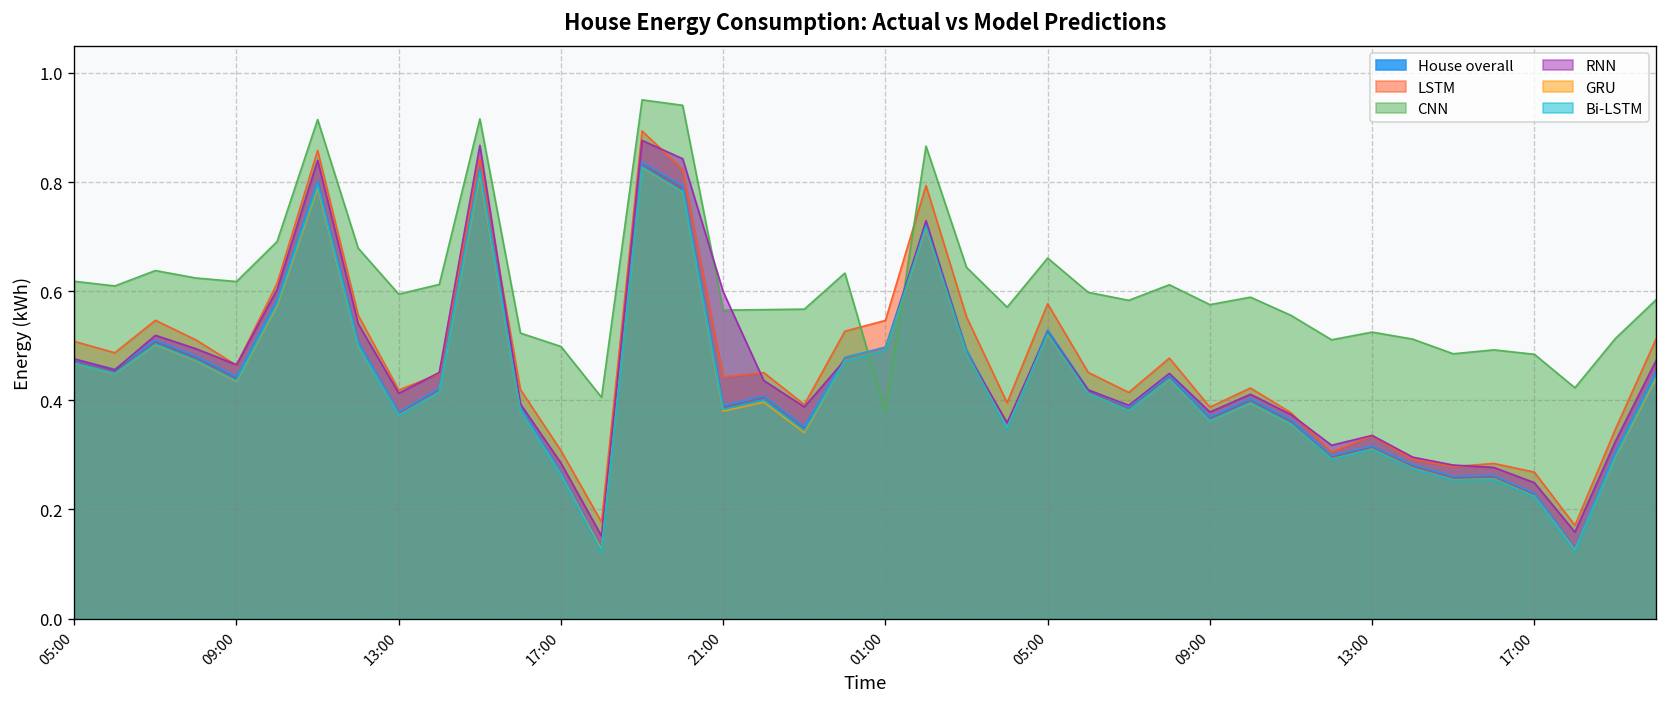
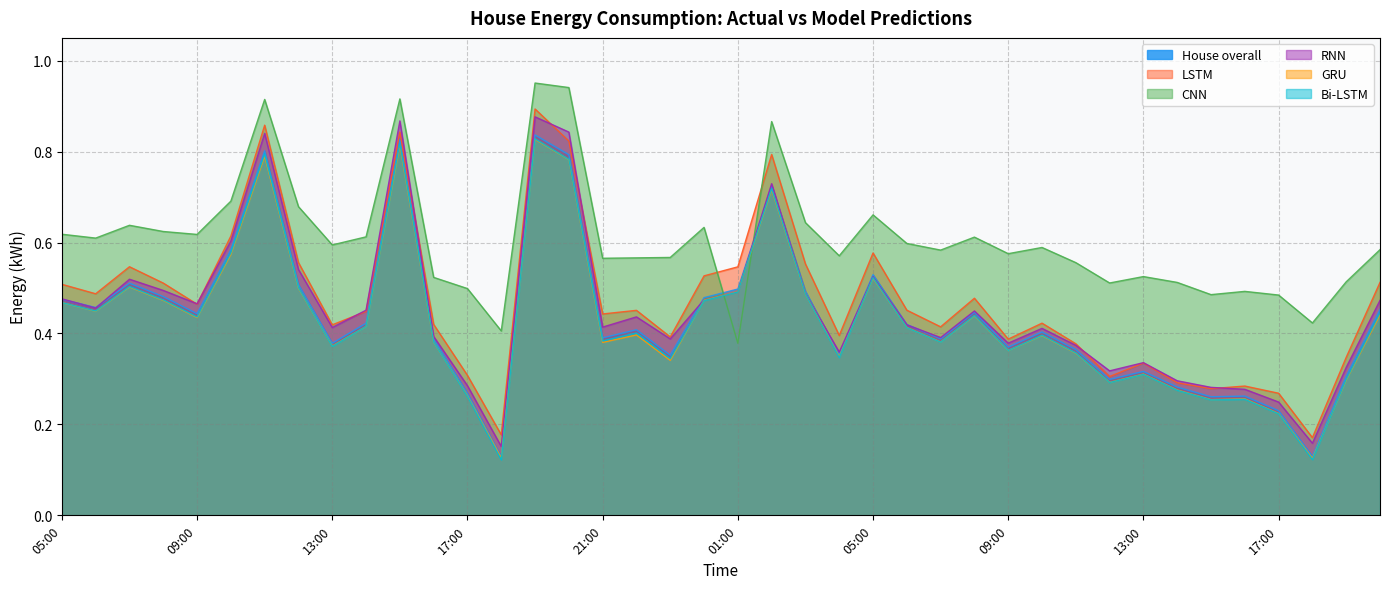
RNN, 21:00: 0.60 -> 0.41
